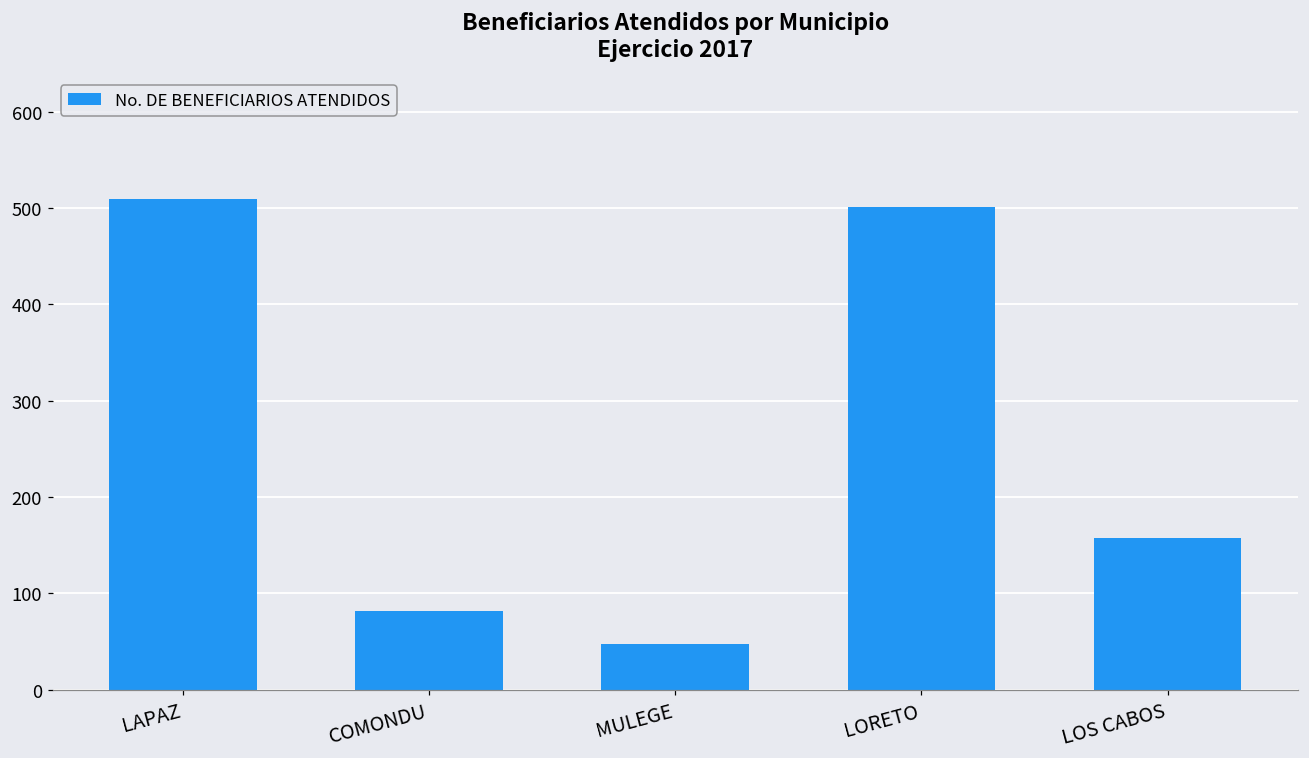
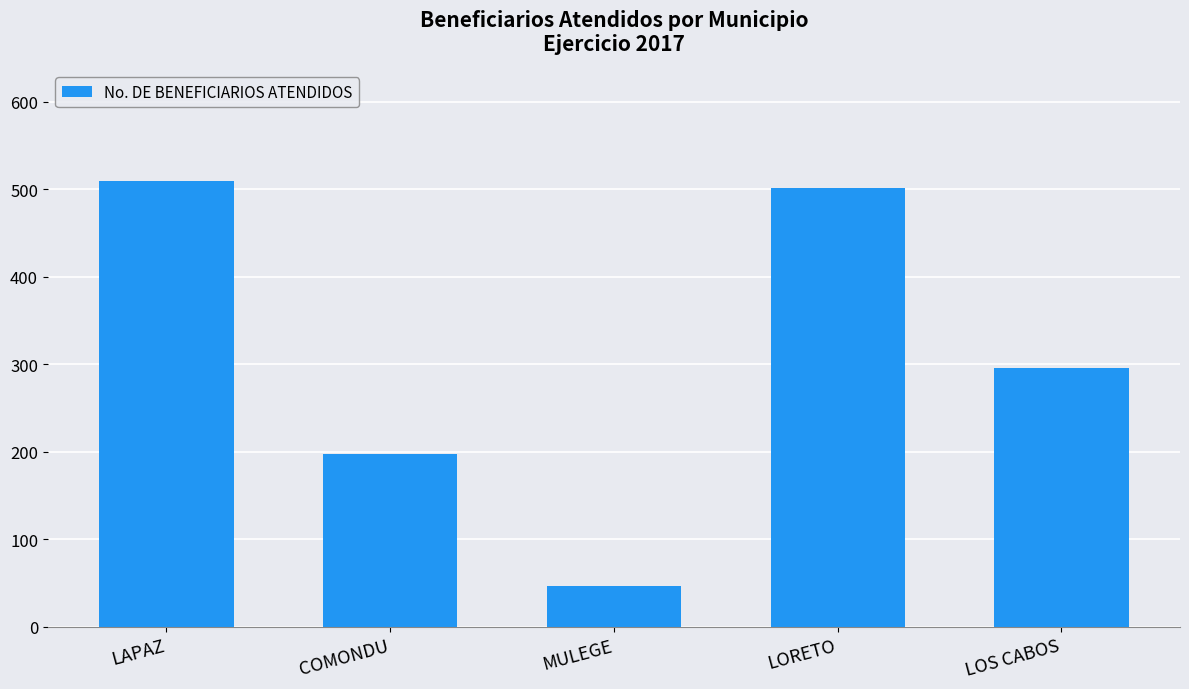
COMONDU: 80 -> 200
LOS CABOS: 160 -> 300
